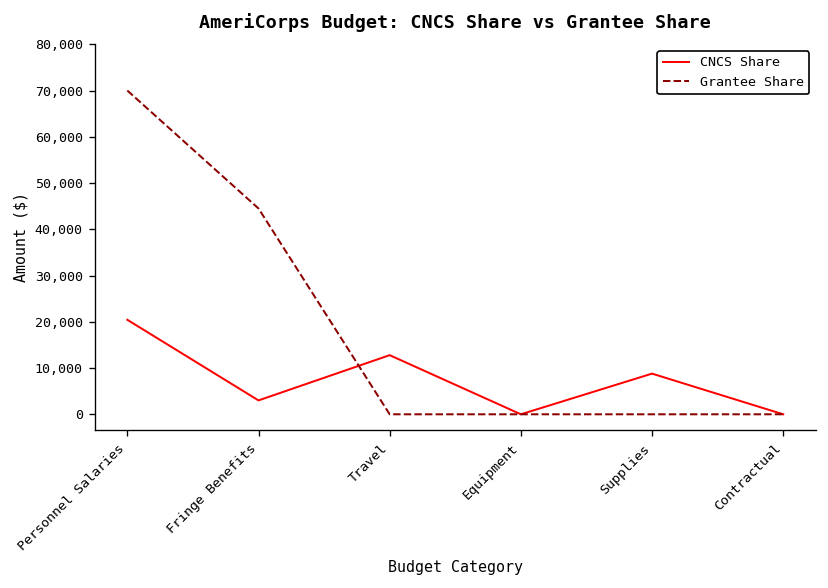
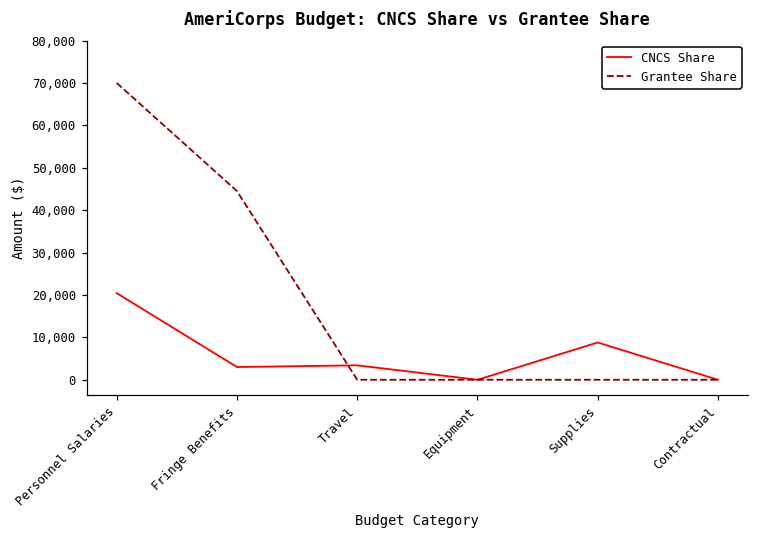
CNCS Share, Travel: 13,000 -> 3,000
